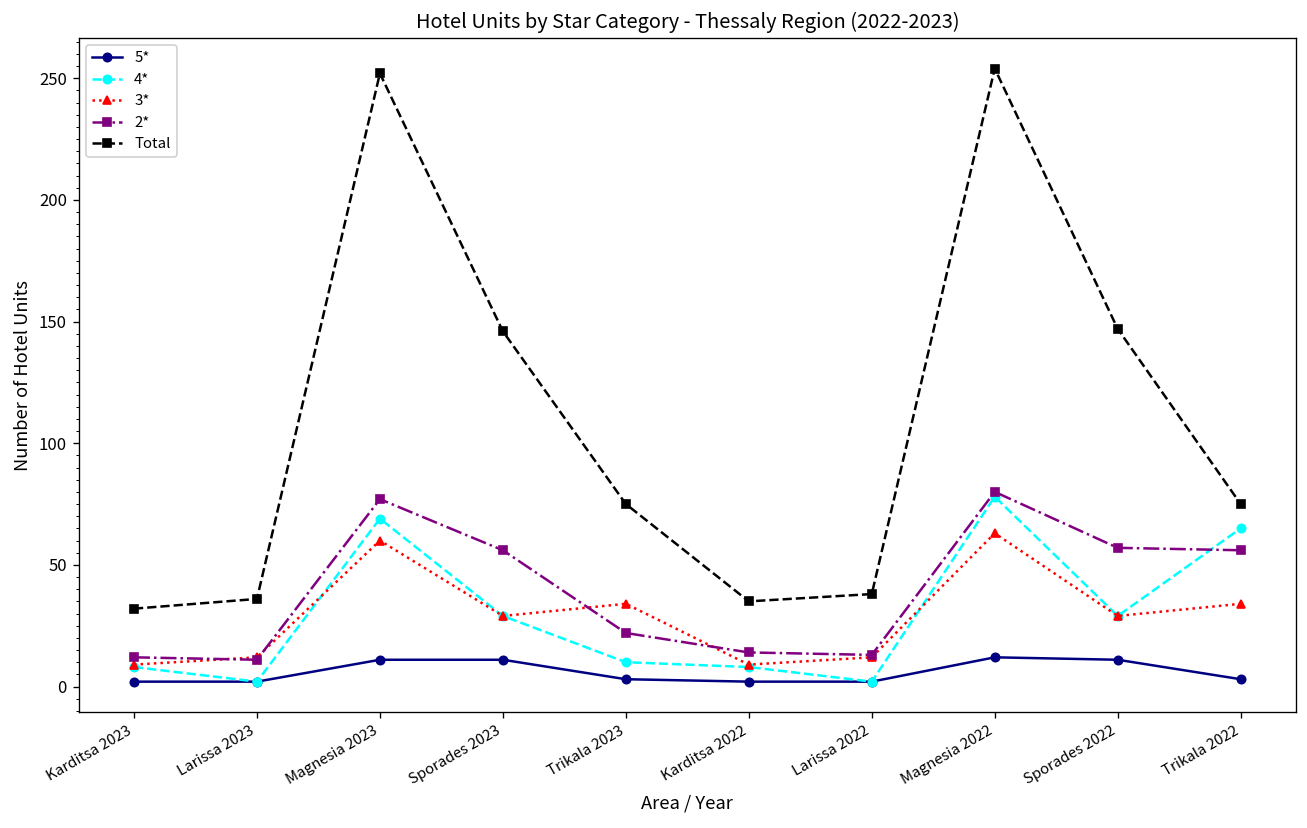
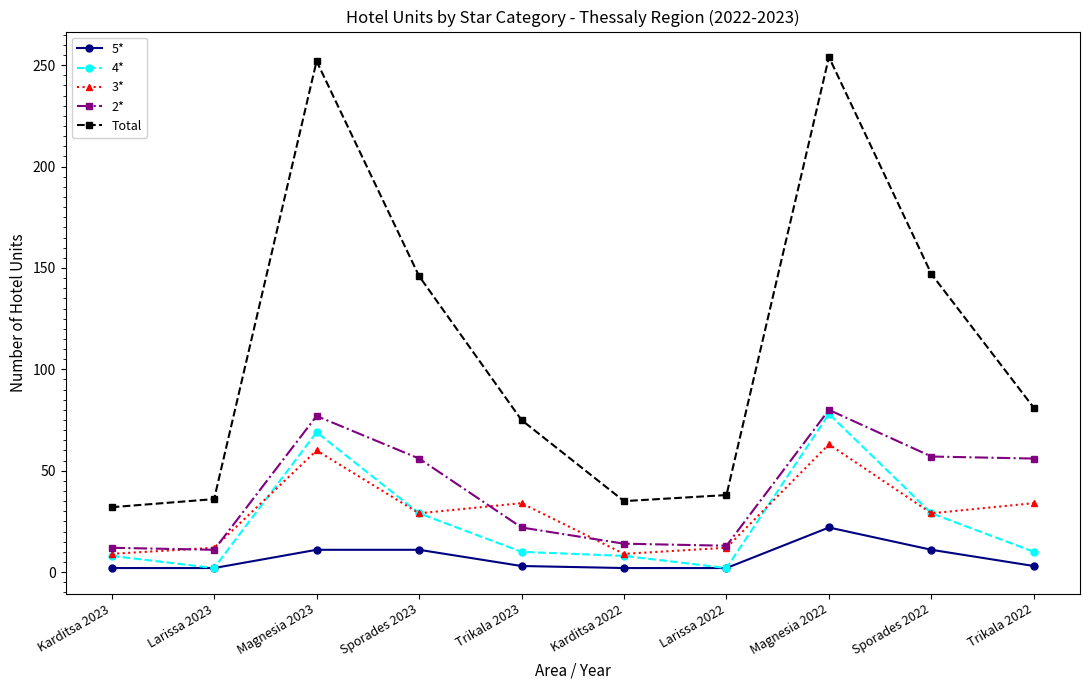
5*, Magnesia 2022: 12 -> 22
4*, Trikala 2022: 65 -> 10
Total, Trikala 2022: 75 -> 81
